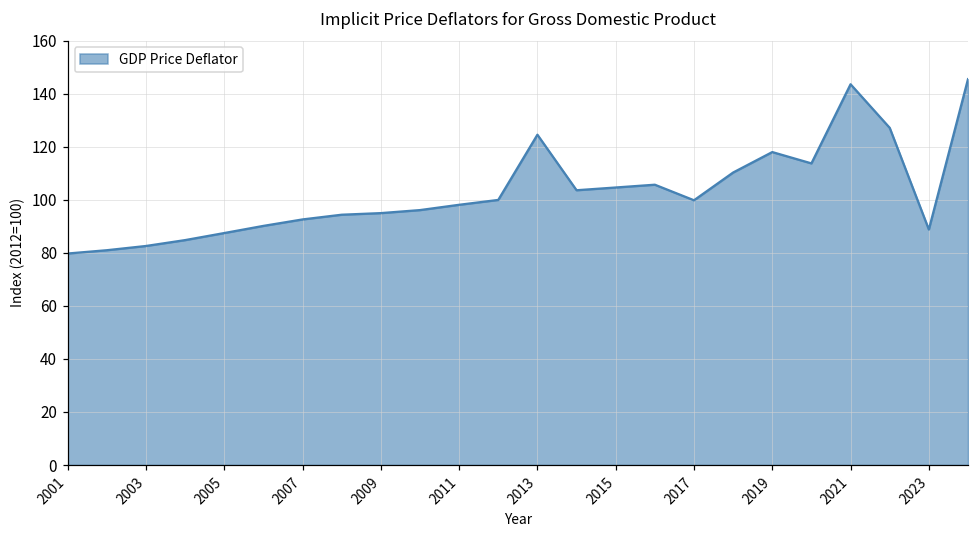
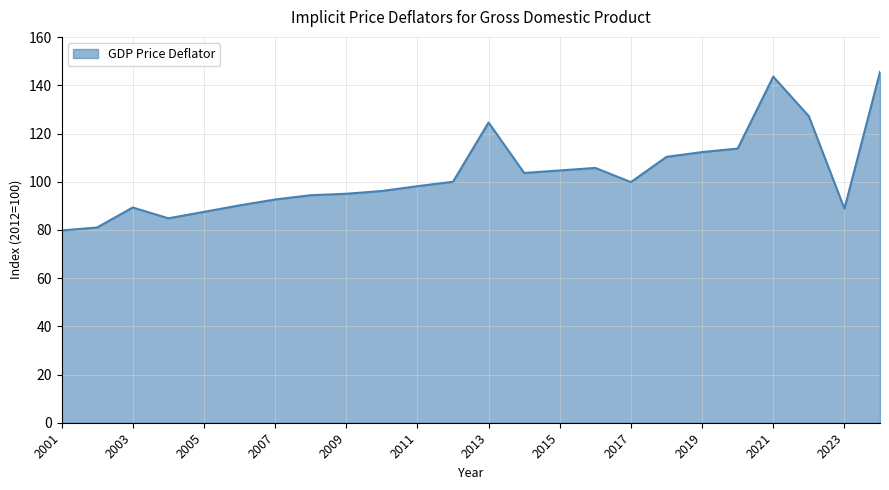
2003: 83 -> 89
2019: 118 -> 112
